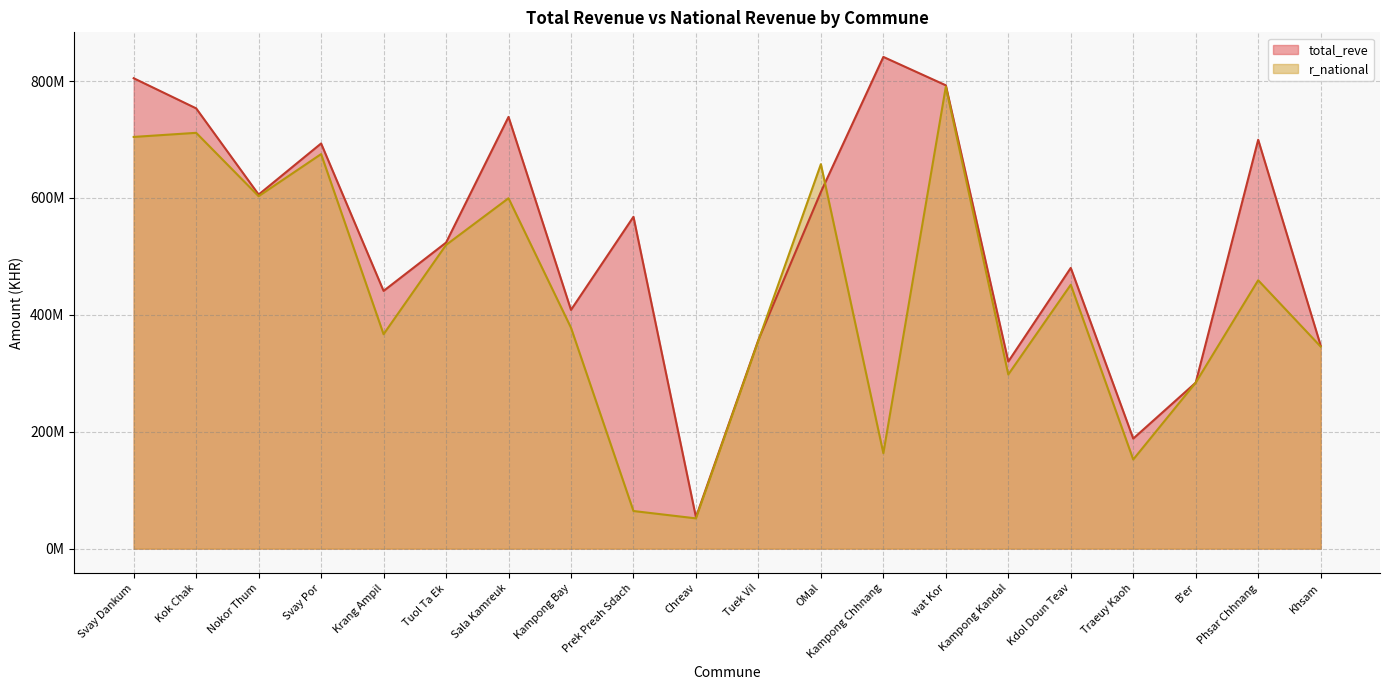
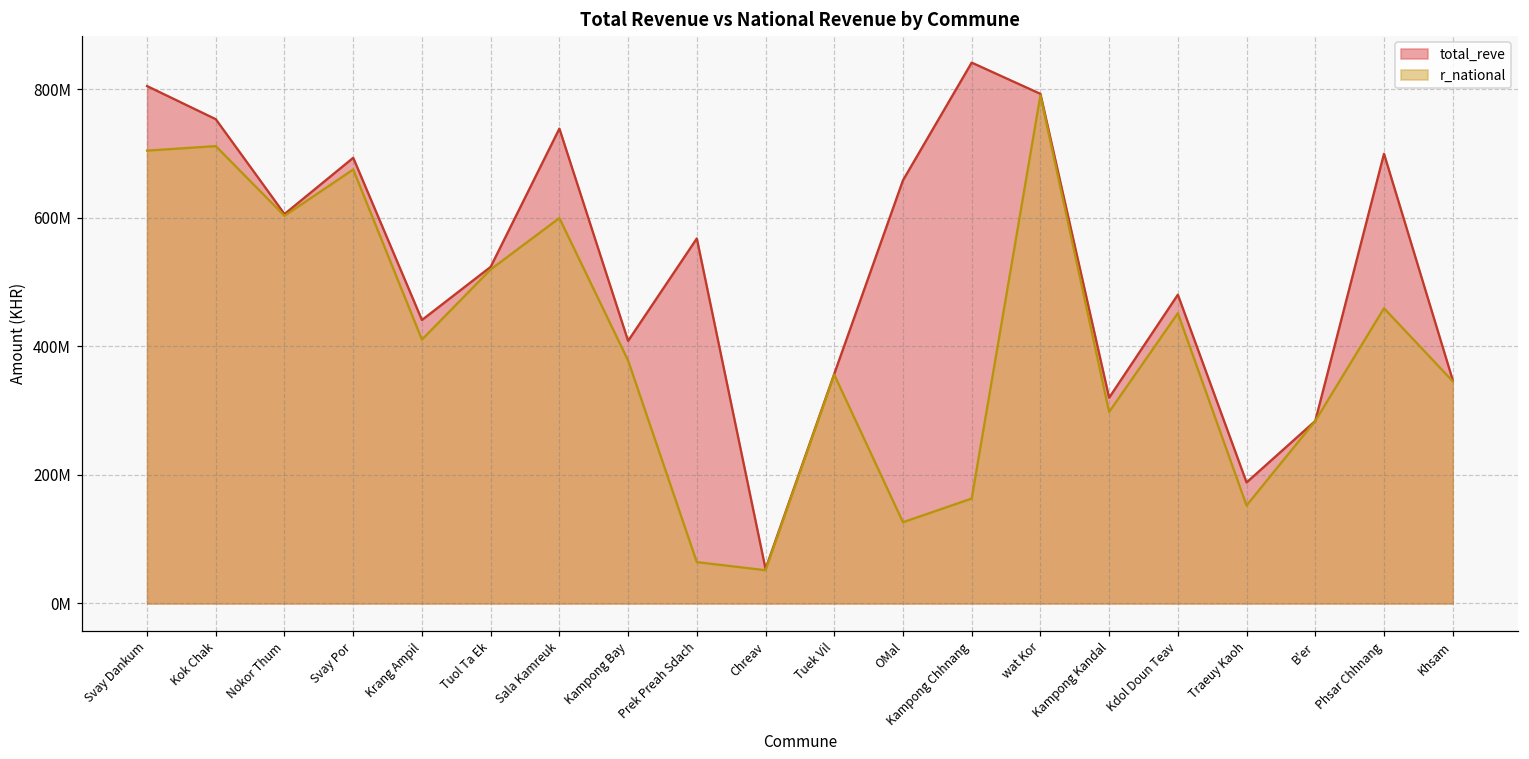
r_national, Krang Ampil: 370000000 -> 410000000
total_reve, OMal: 610000000 -> 660000000
r_national, OMal: 660000000 -> 130000000
